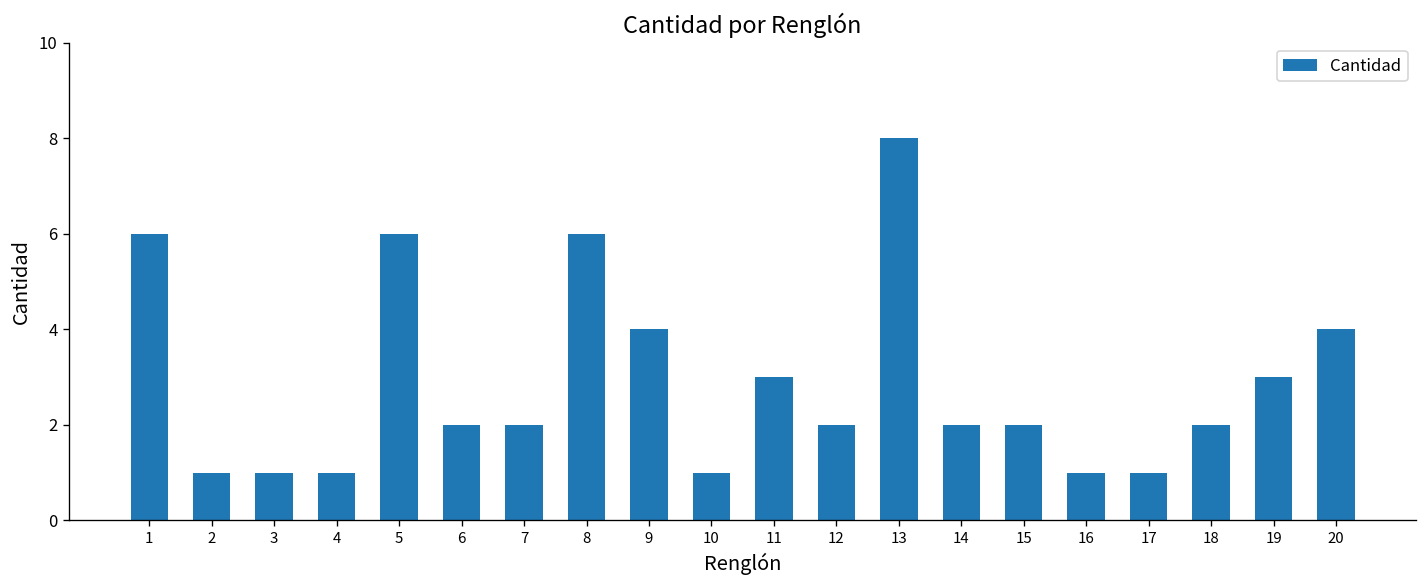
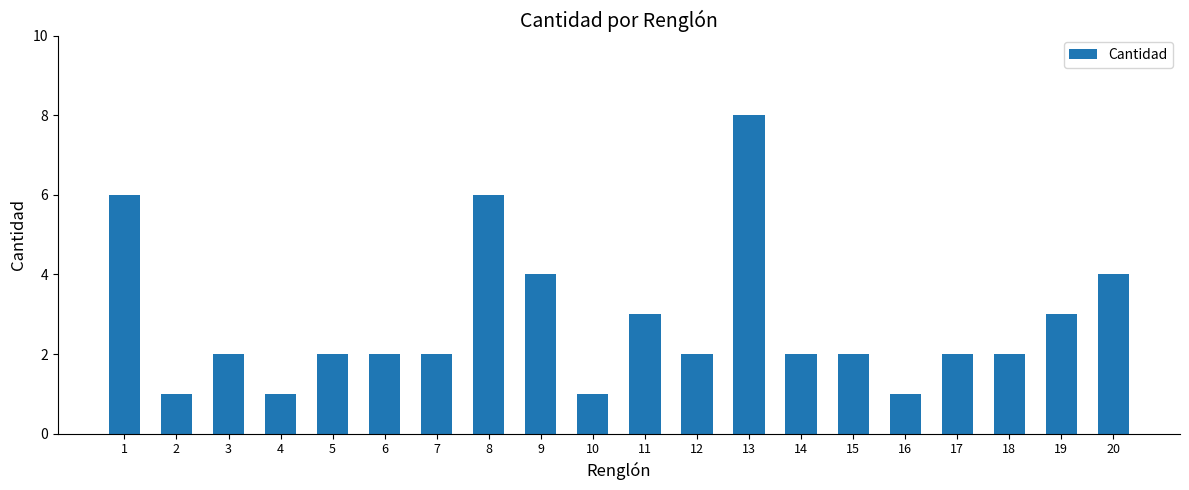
3: 1 -> 2
5: 6 -> 2
17: 1 -> 2
